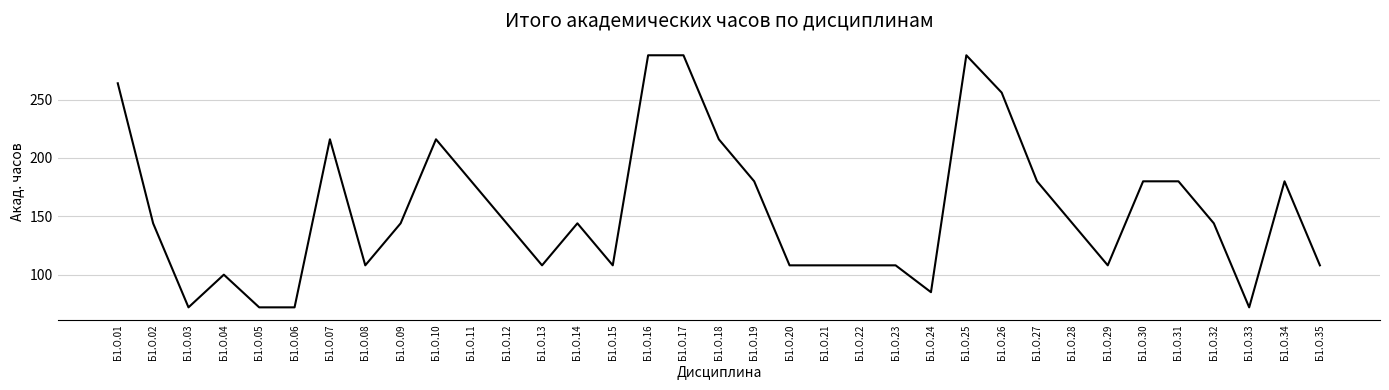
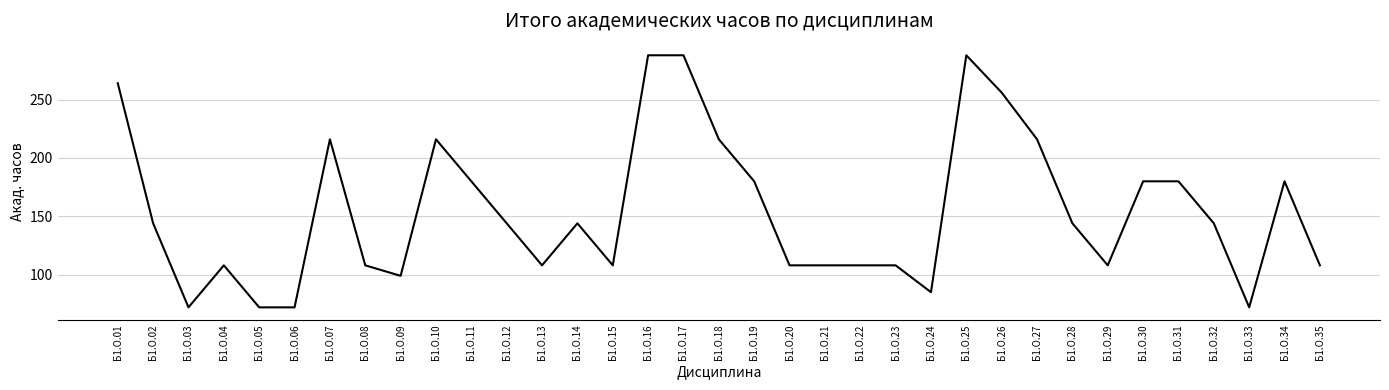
Б1.О.04: 100 -> 108
Б1.О.09: 144 -> 99
Б1.О.27: 180 -> 216
